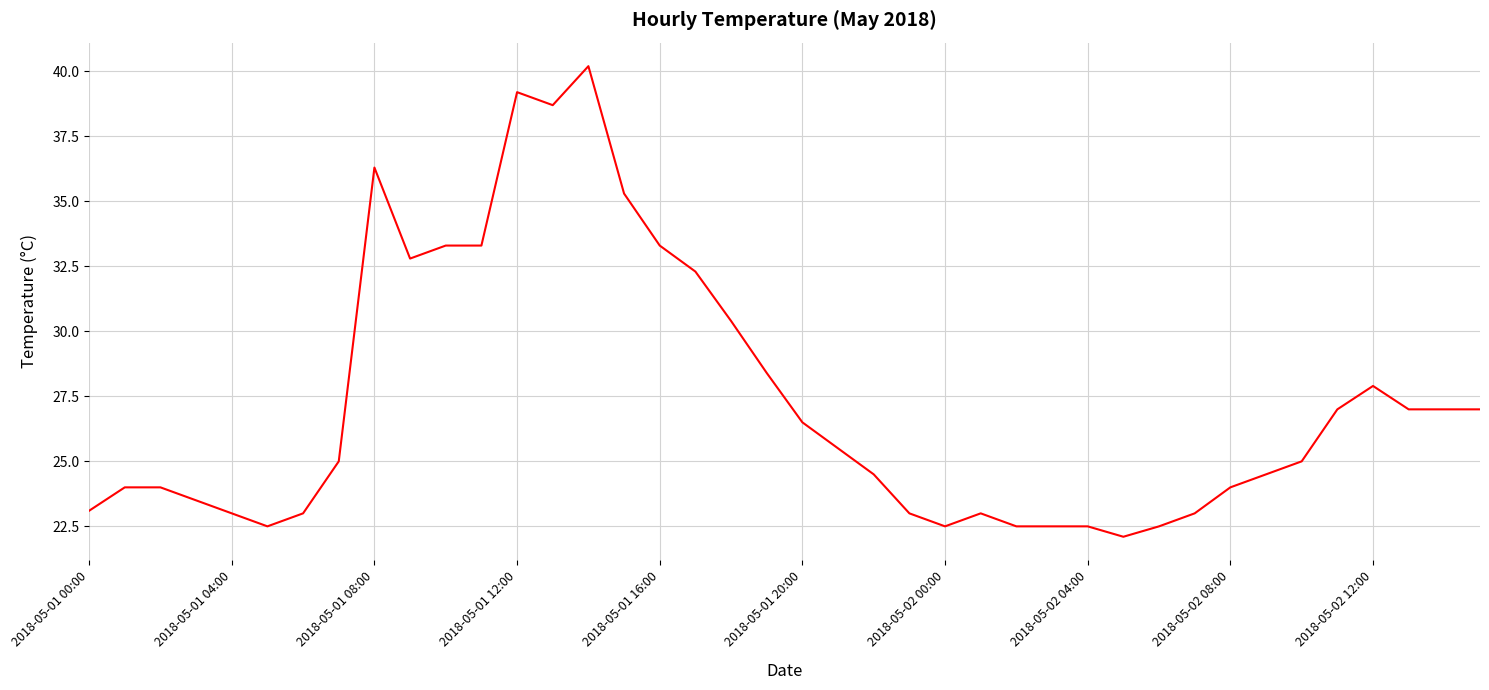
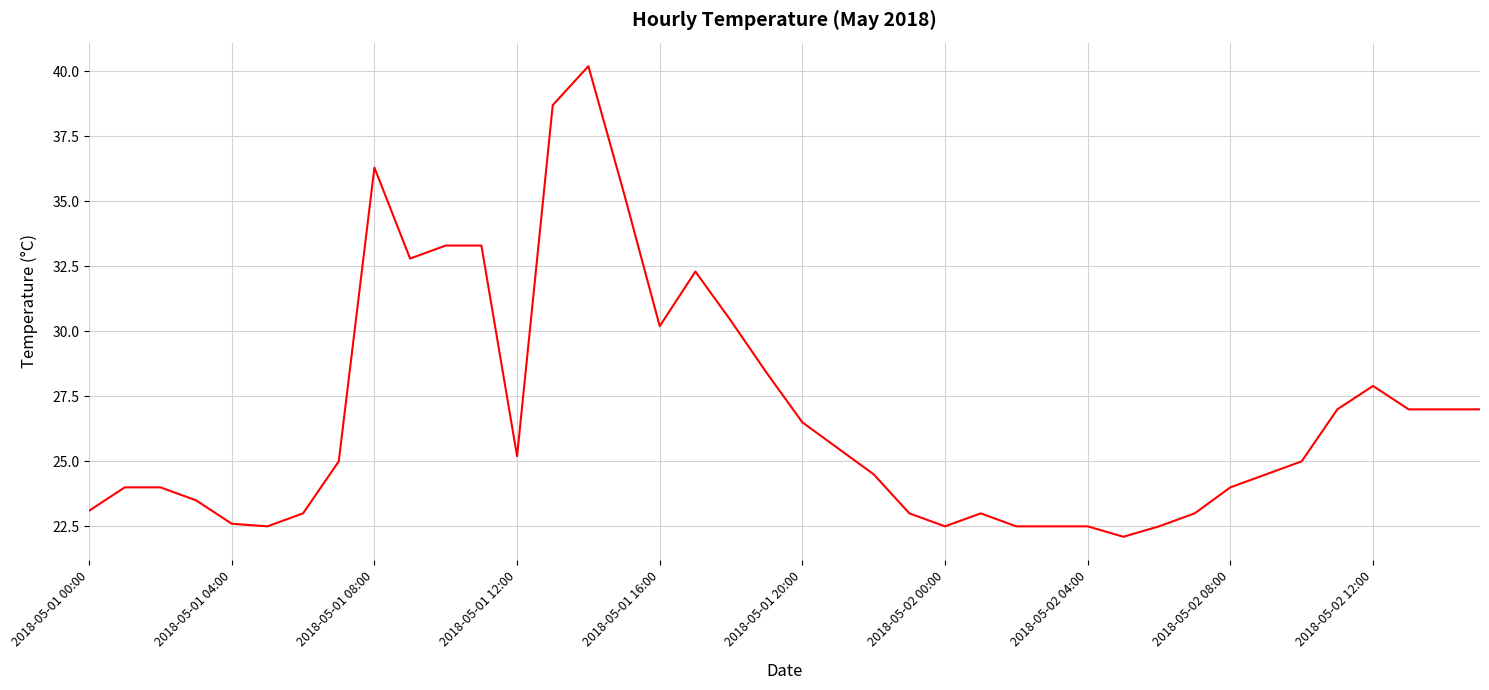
2018-05-01 04:00: 23.0 -> 22.6
2018-05-01 12:00: 39.2 -> 25.2
2018-05-01 16:00: 33.3 -> 30.2
